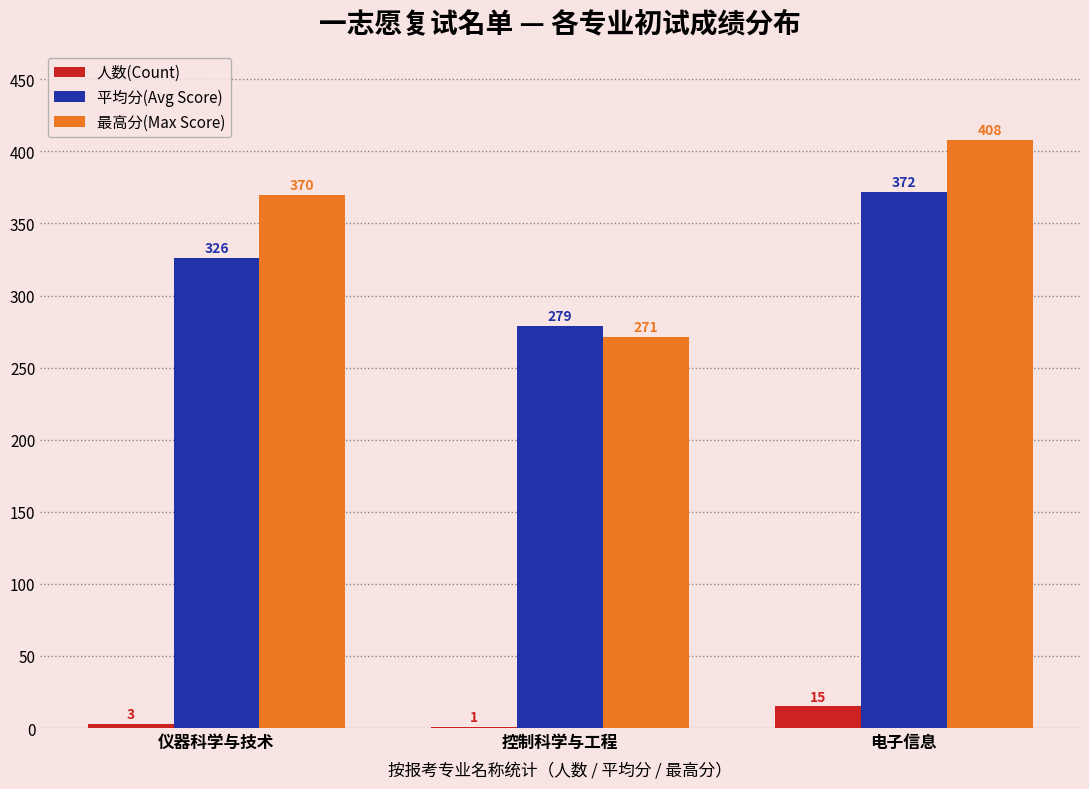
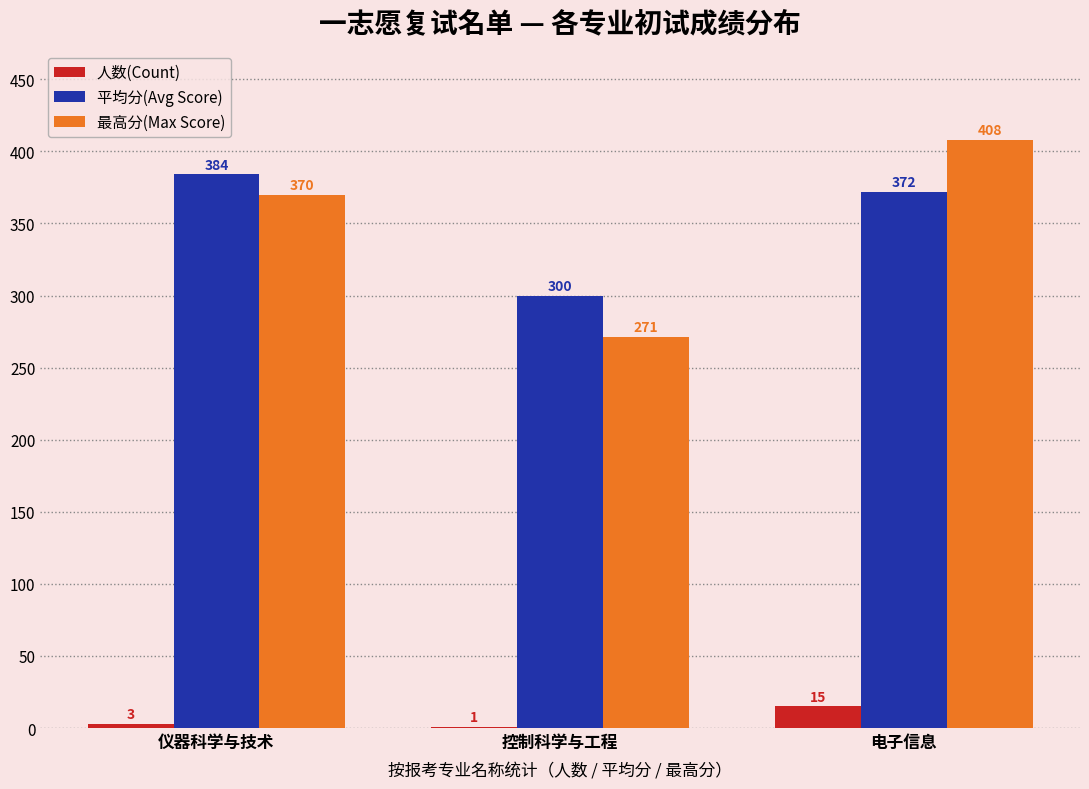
平均分(Avg Score), 仪器科学与技术: 326 -> 384
平均分(Avg Score), 控制科学与工程: 279 -> 300
